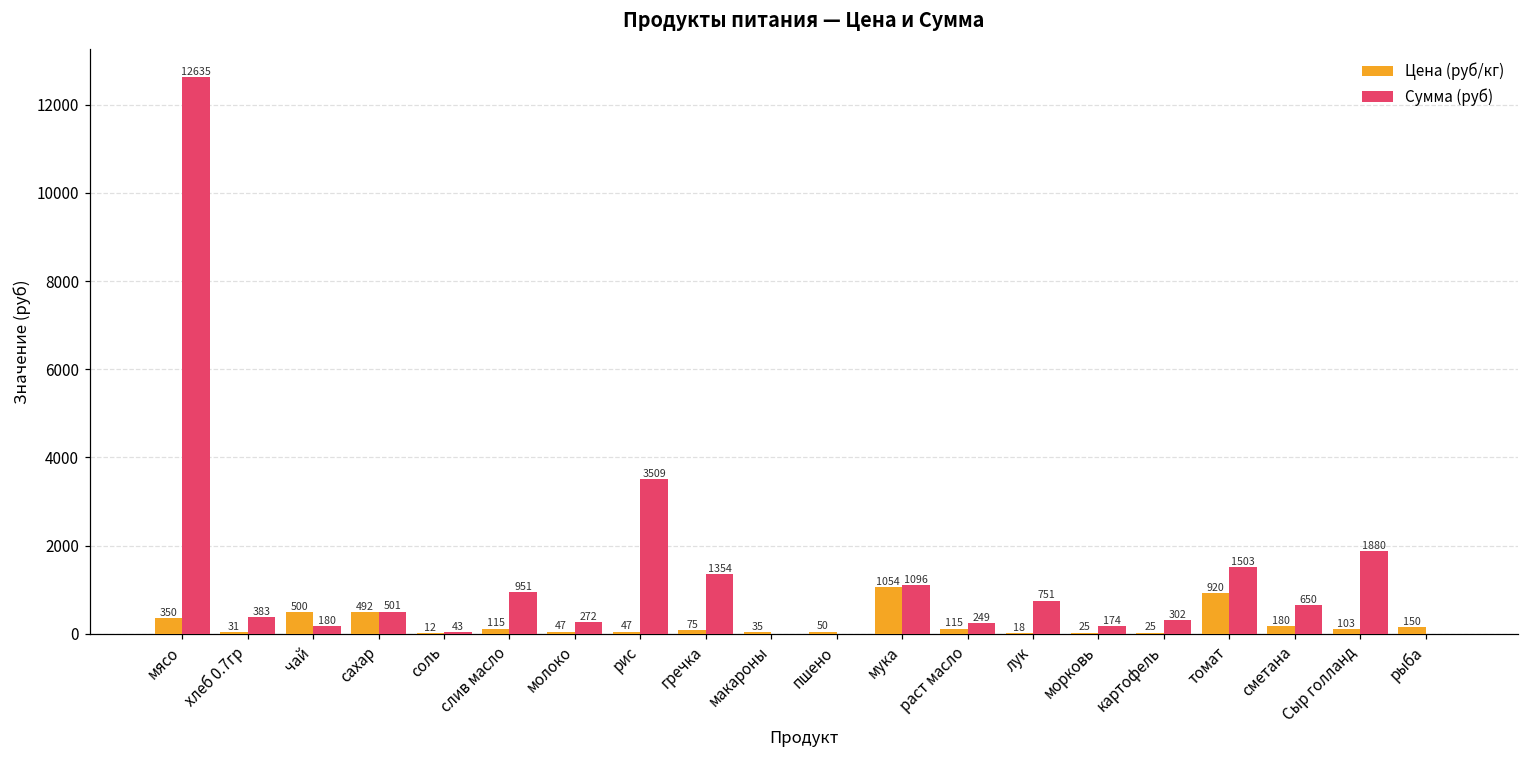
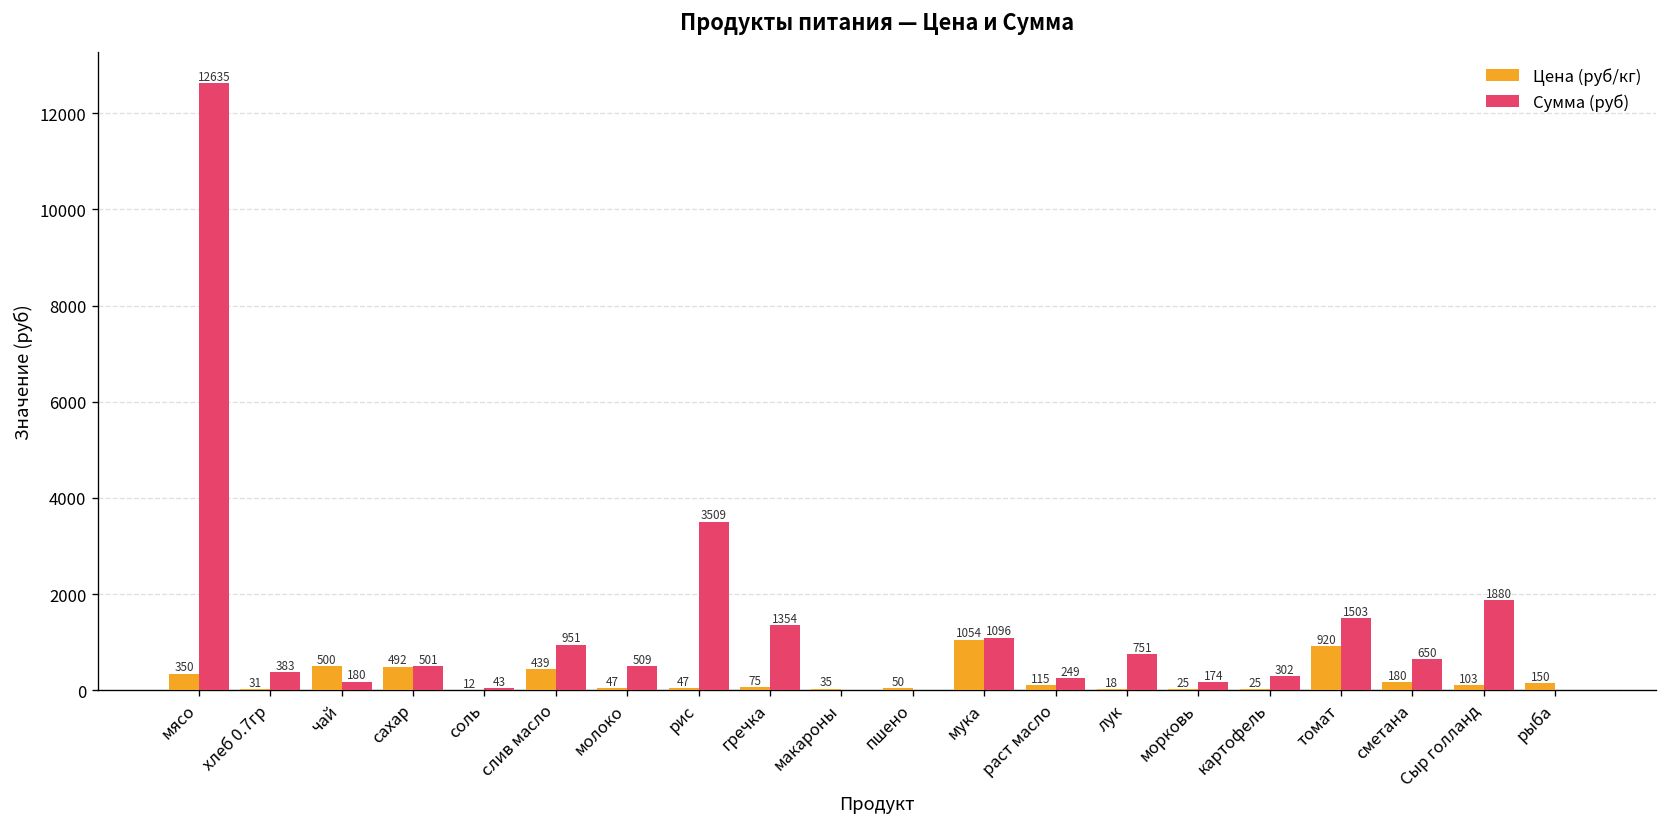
Цена (руб/кг), слив масло: 115 -> 439
Сумма (руб), молоко: 272 -> 509
